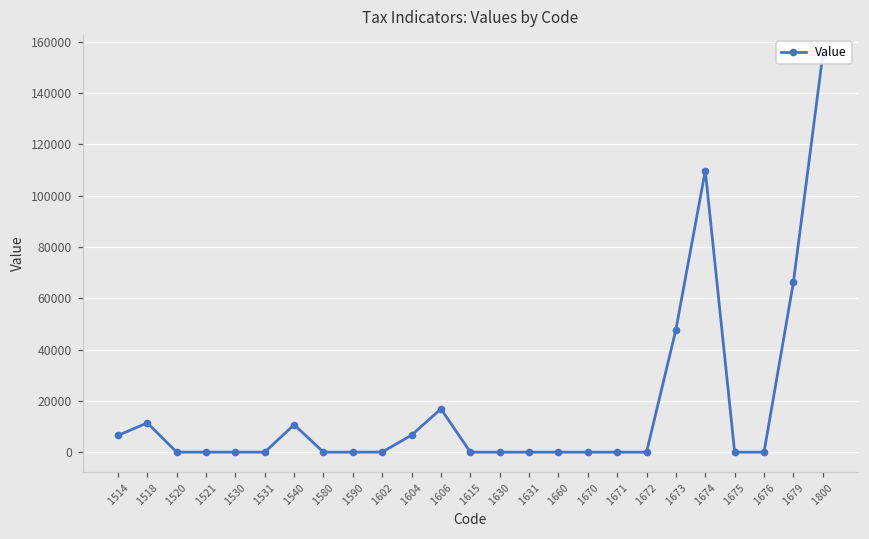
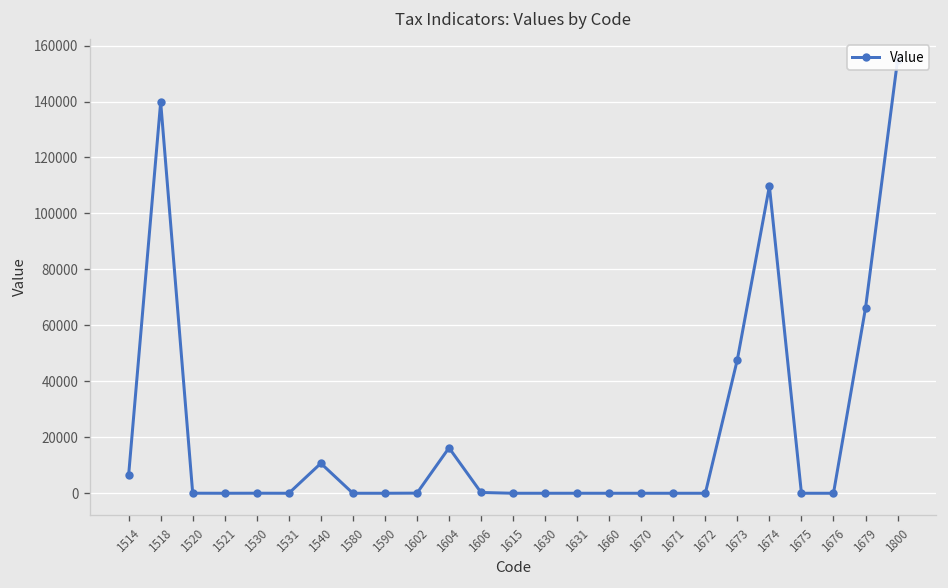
1518: 11000 -> 140000
1604: 7000 -> 16000
1606: 17000 -> 0
